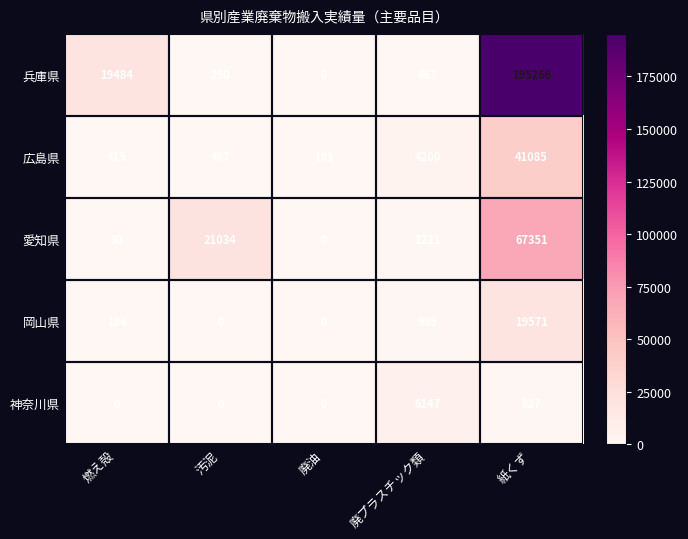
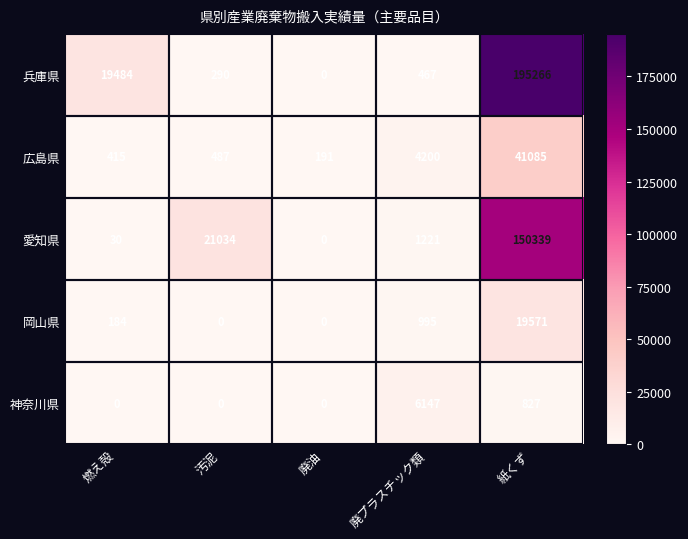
愛知県, 紙くず: 67351 -> 150339
